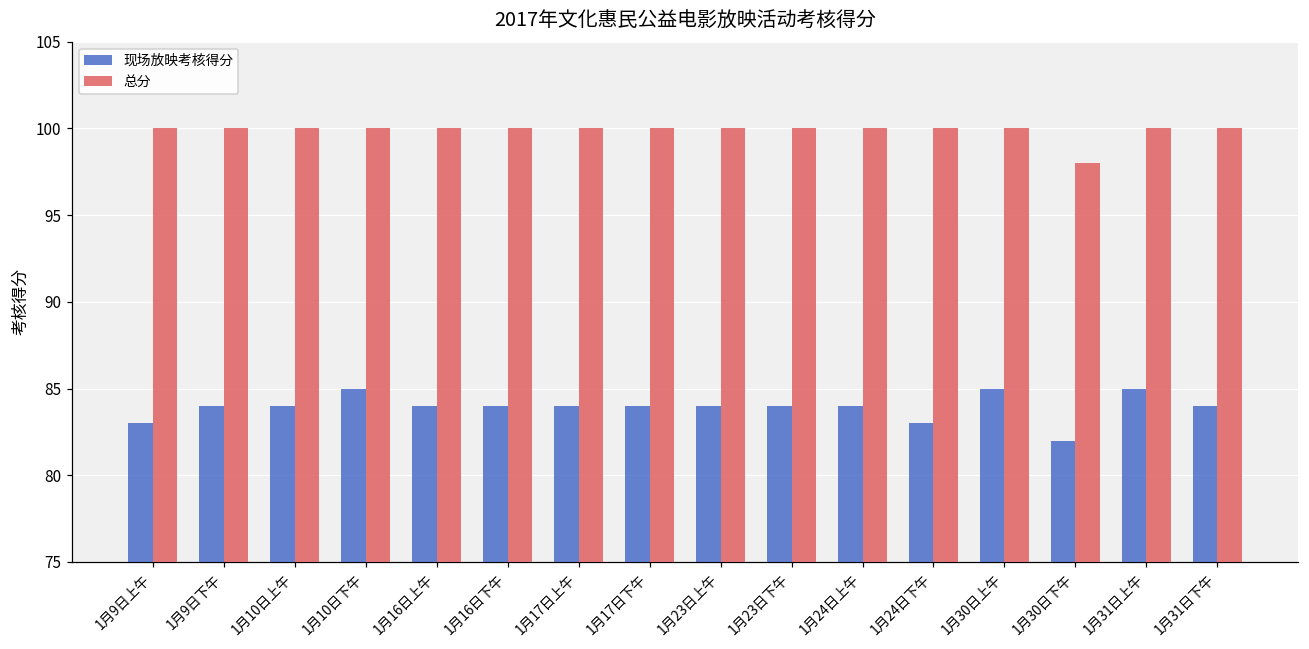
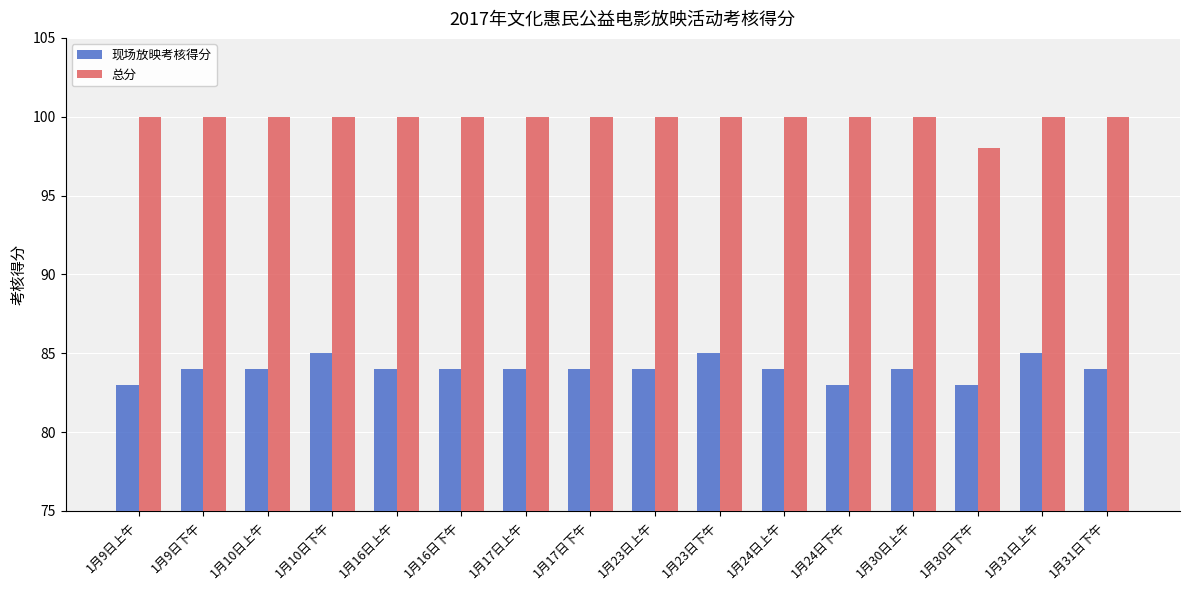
现场放映考核得分, 1月23日下午: 84 -> 85
现场放映考核得分, 1月30日上午: 85 -> 84
现场放映考核得分, 1月30日下午: 82 -> 83
